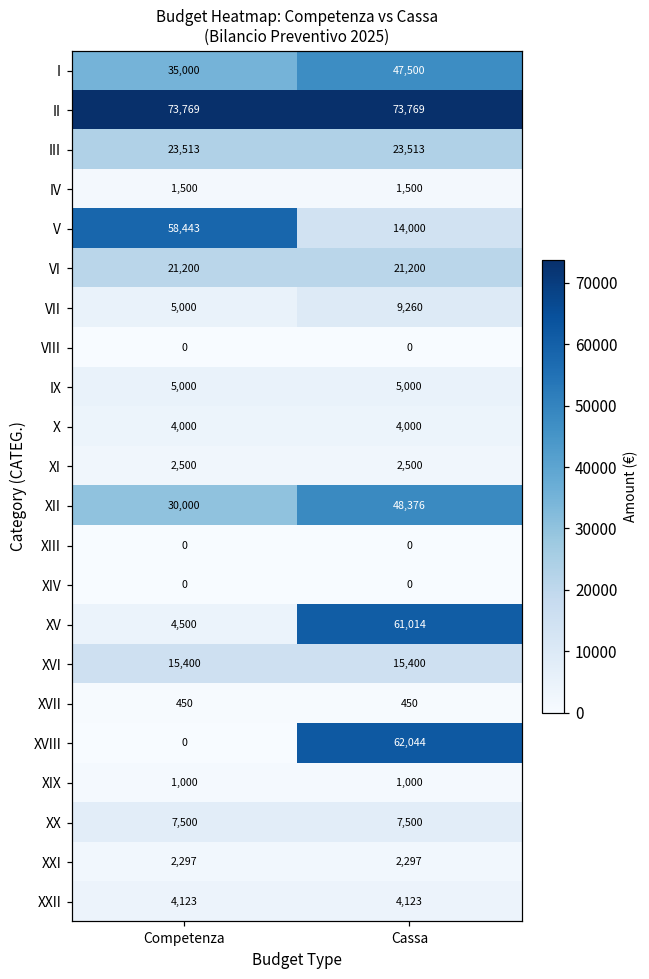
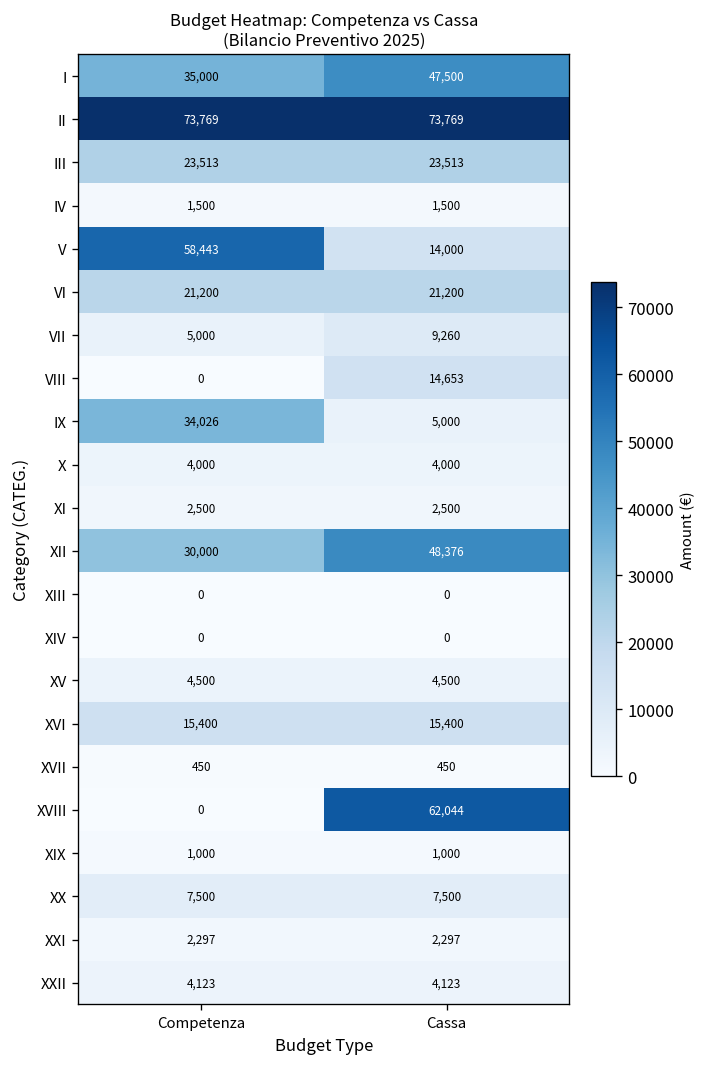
VIII, Cassa: 0 -> 14,653
IX, Competenza: 5,000 -> 34,026
XV, Cassa: 61,014 -> 4,500
